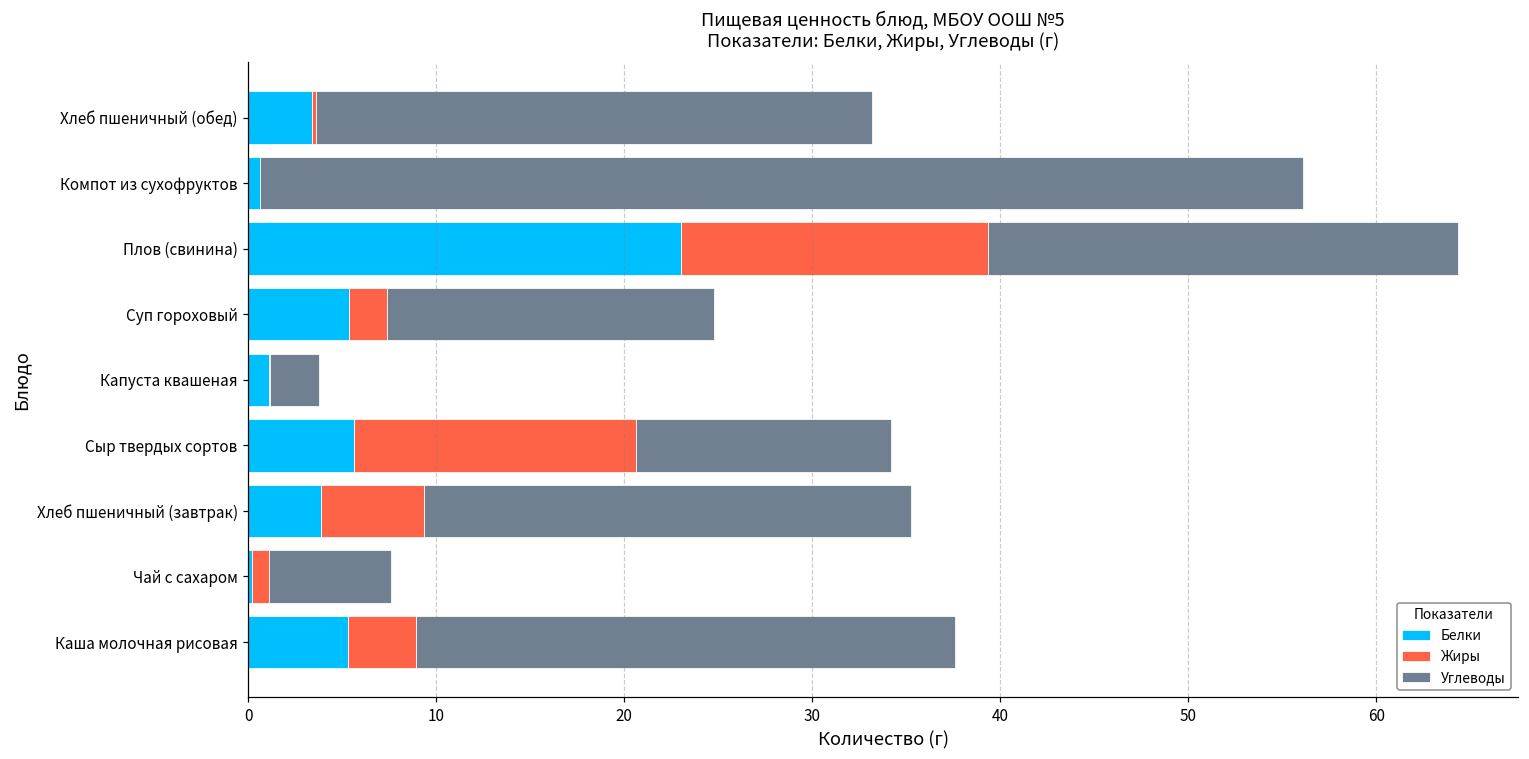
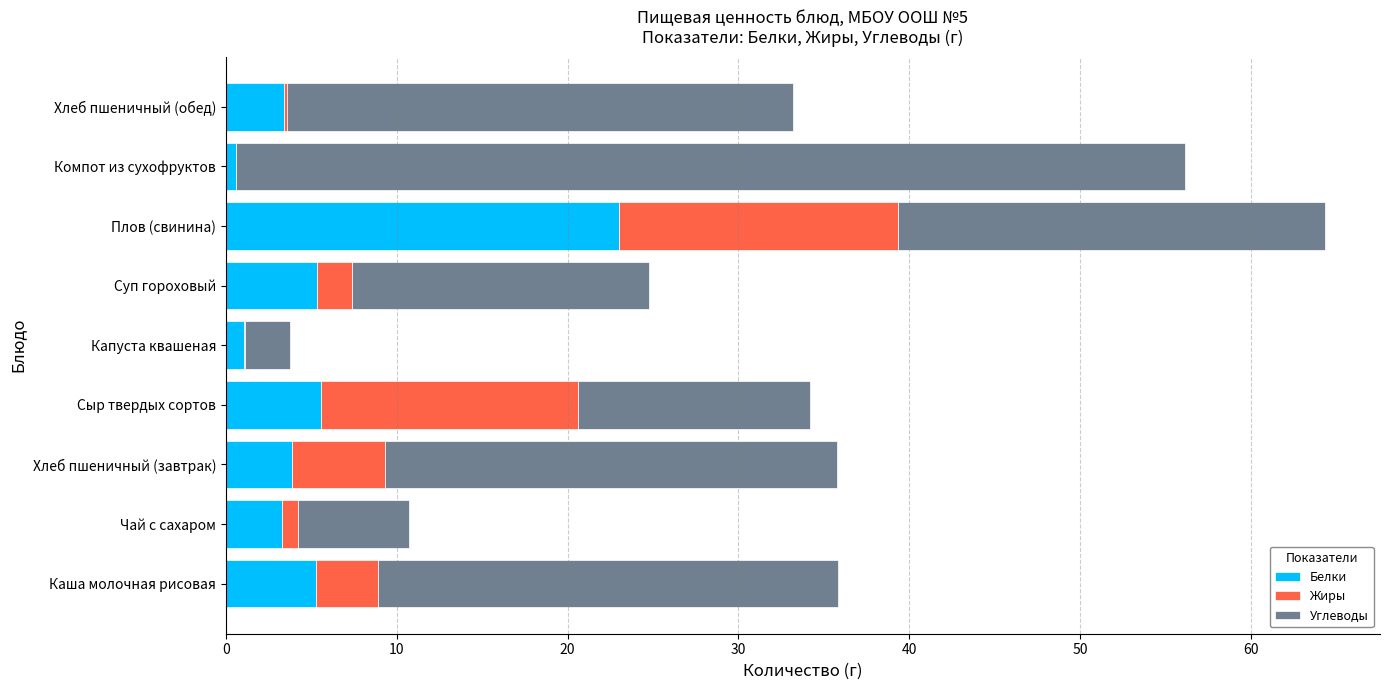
Углеводы, Хлеб пшеничный (завтрак): 25.9 -> 26.5
Белки, Чай с сахаром: 0.2 -> 3.3
Углеводы, Каша молочная рисовая: 28.7 -> 26.9
